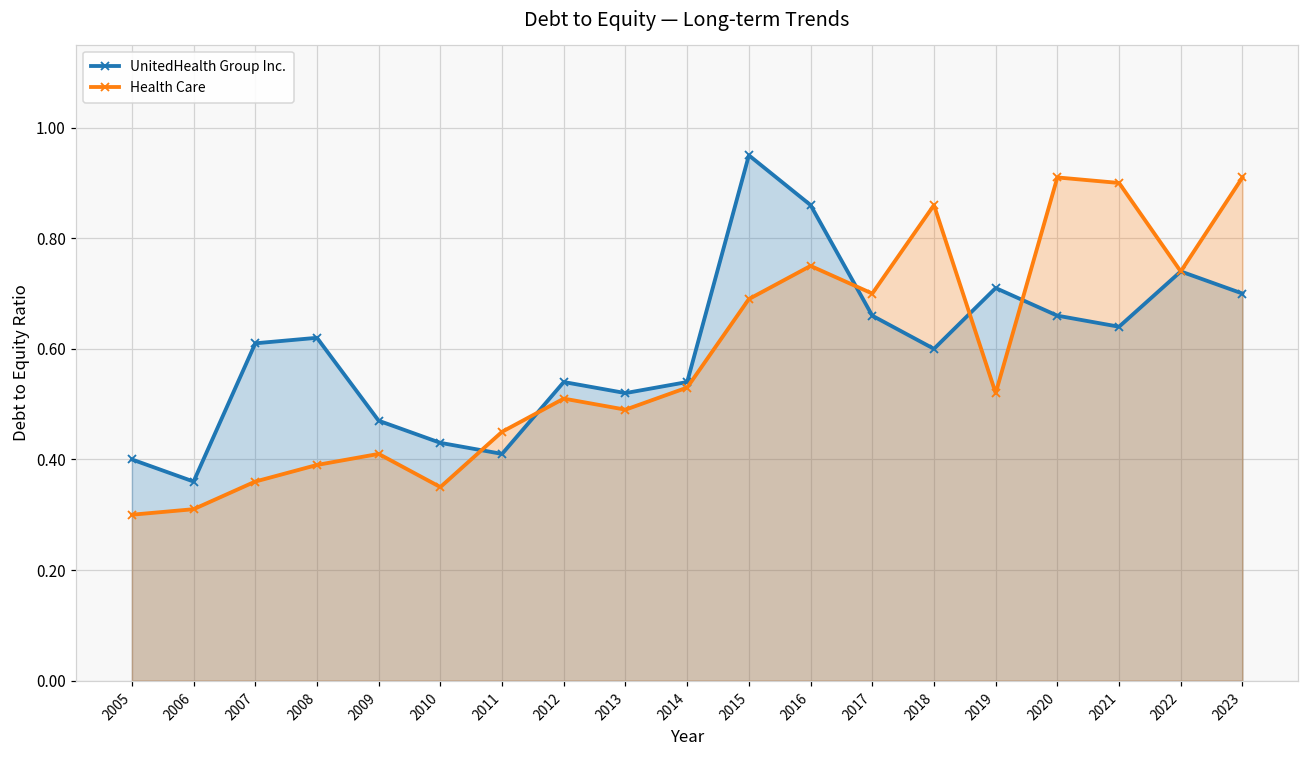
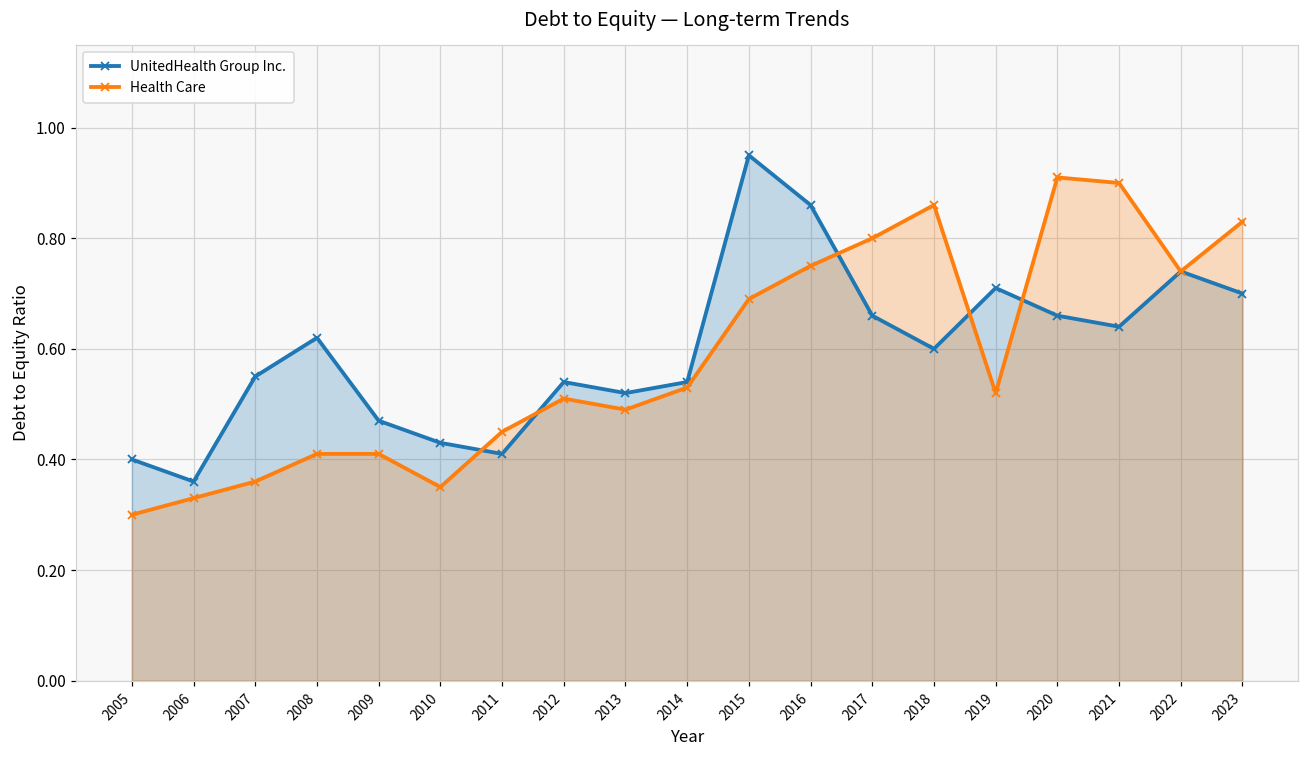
Health Care, 2006: 0.31 -> 0.33
UnitedHealth Group Inc., 2007: 0.61 -> 0.55
Health Care, 2008: 0.39 -> 0.41
Health Care, 2017: 0.7 -> 0.8
Health Care, 2023: 0.91 -> 0.83
